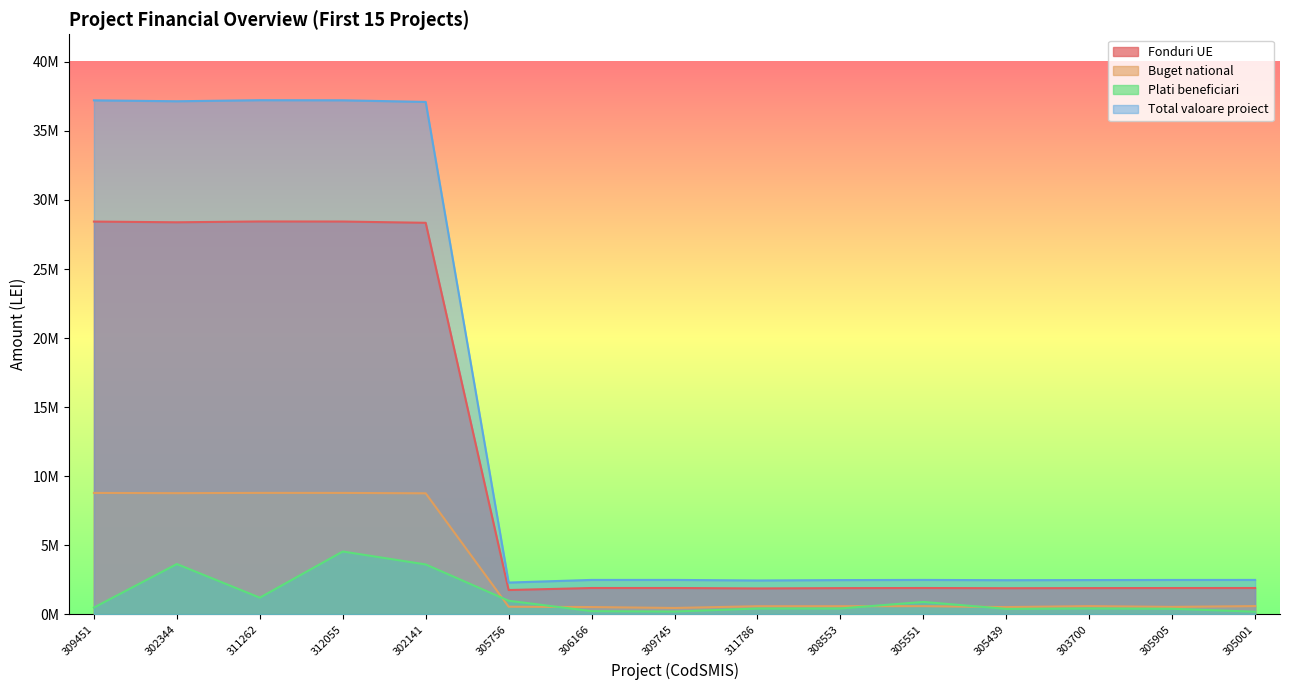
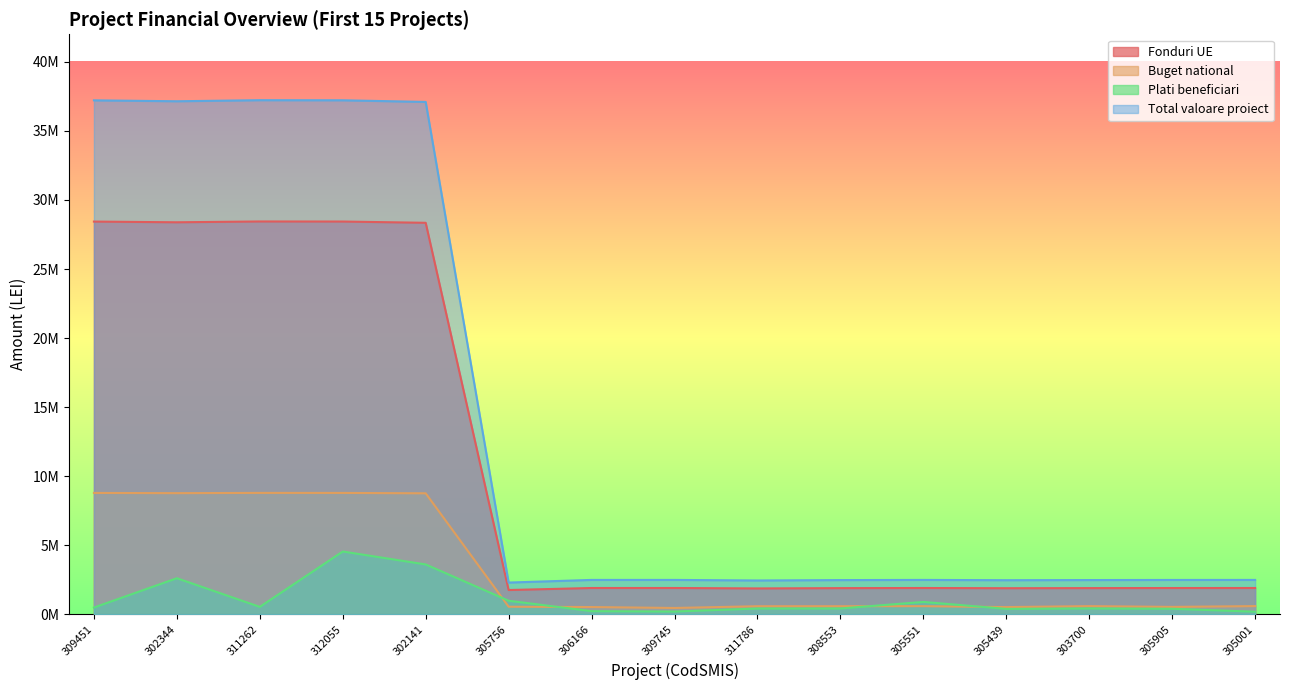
Plati beneficiari, 302344: 3600000 -> 2600000
Plati beneficiari, 311262: 1200000 -> 500000
